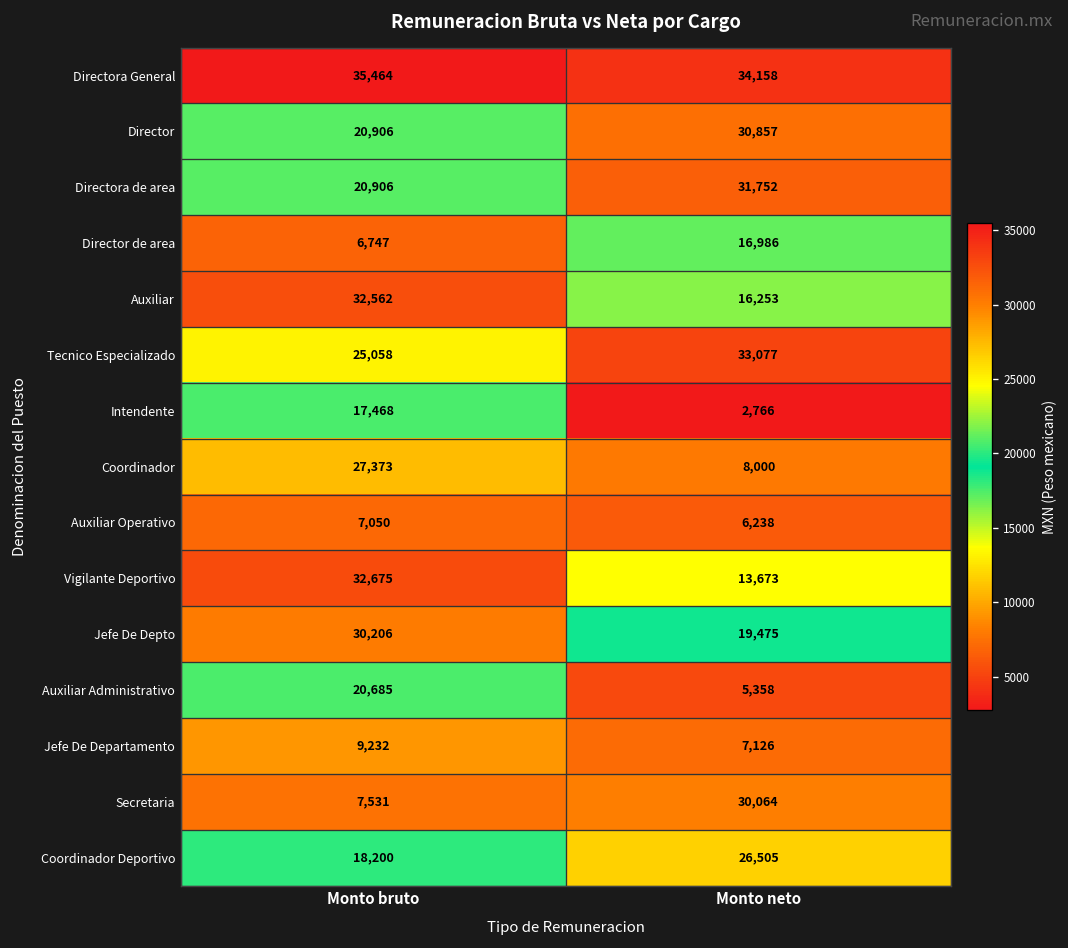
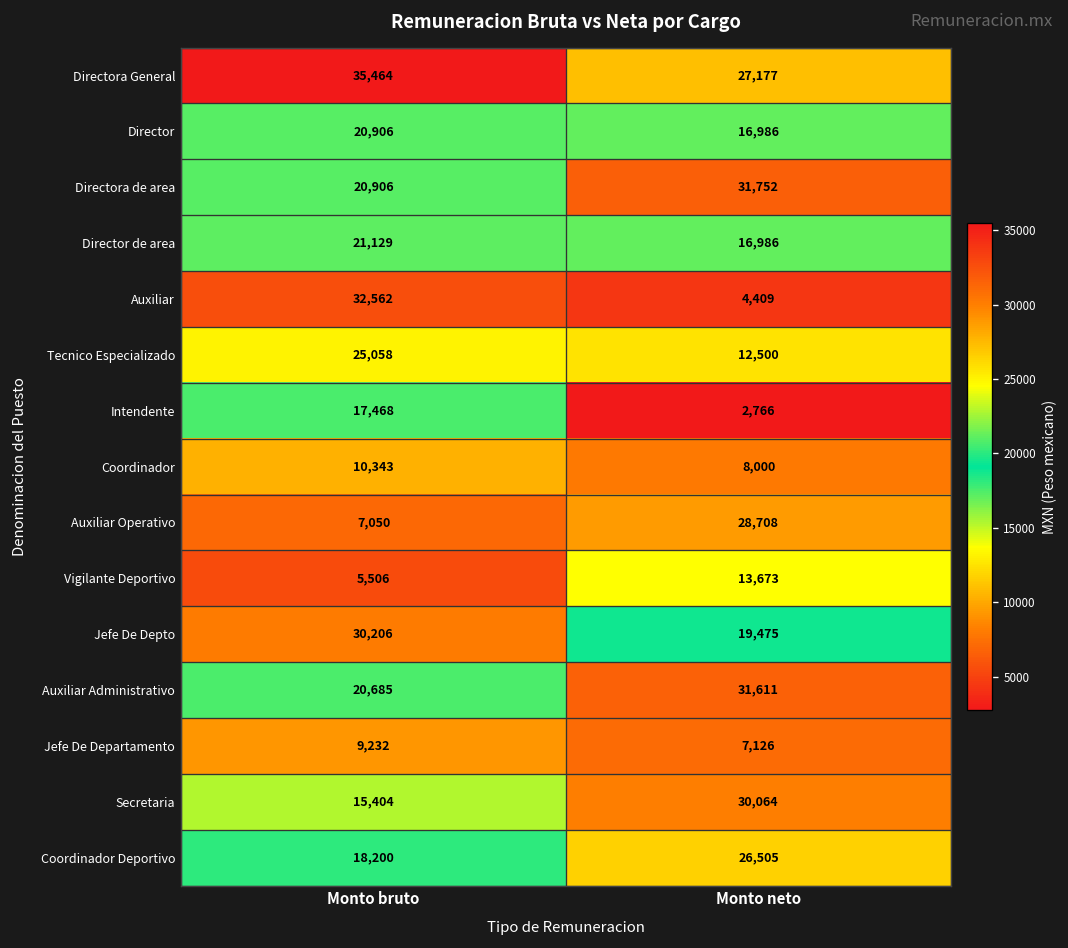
Directora General, Monto neto: 34,158 -> 27,177
Director, Monto neto: 30,857 -> 16,986
Director de area, Monto bruto: 6,747 -> 21,129
Auxiliar, Monto neto: 16,253 -> 4,409
Tecnico Especializado, Monto neto: 33,077 -> 12,500
Coordinador, Monto bruto: 27,373 -> 10,343
Auxiliar Operativo, Monto neto: 6,238 -> 28,708
Vigilante Deportivo, Monto bruto: 32,675 -> 5,506
Auxiliar Administrativo, Monto neto: 5,358 -> 31,611
Secretaria, Monto bruto: 7,531 -> 15,404
